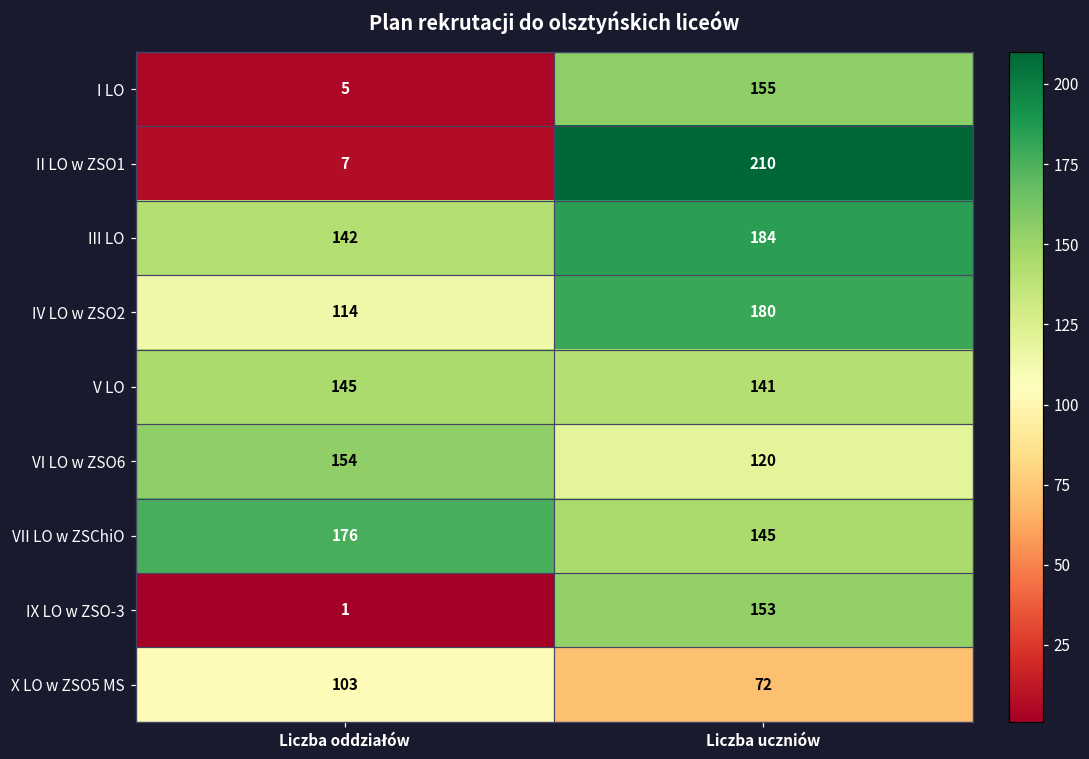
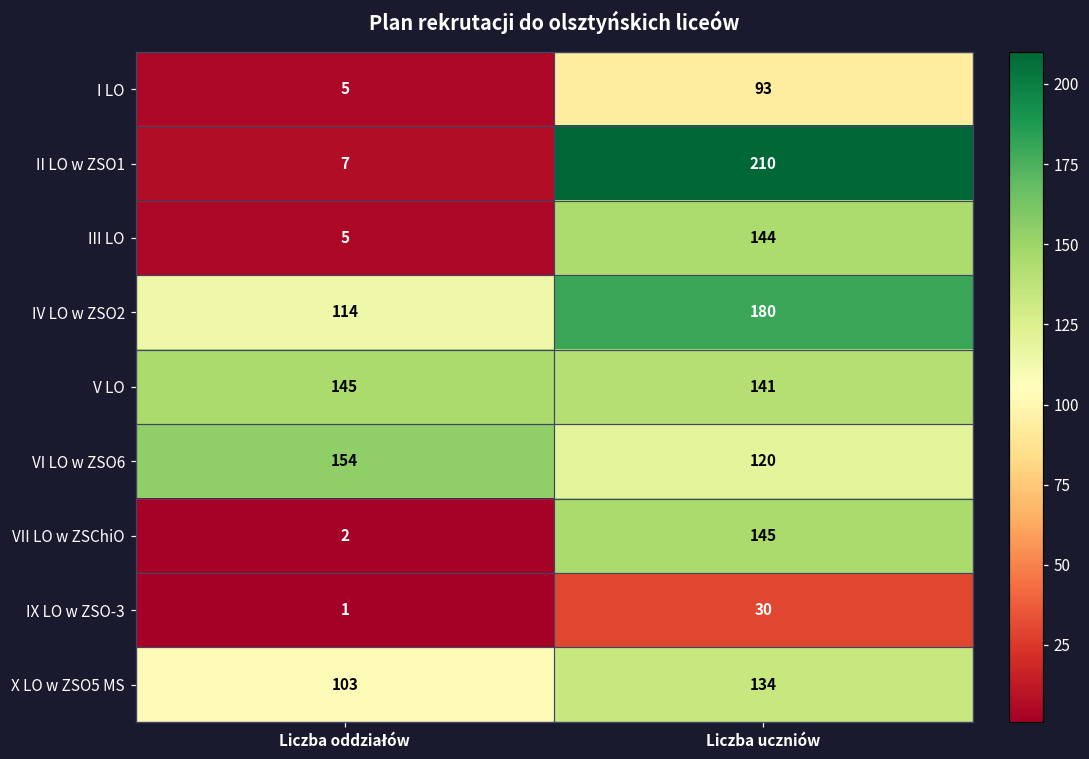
I LO, Liczba uczniów: 155 -> 93
III LO, Liczba oddziałów: 142 -> 5
III LO, Liczba uczniów: 184 -> 144
VII LO w ZSChiO, Liczba oddziałów: 176 -> 2
IX LO w ZSO-3, Liczba uczniów: 153 -> 30
X LO w ZSO5 MS, Liczba uczniów: 72 -> 134
